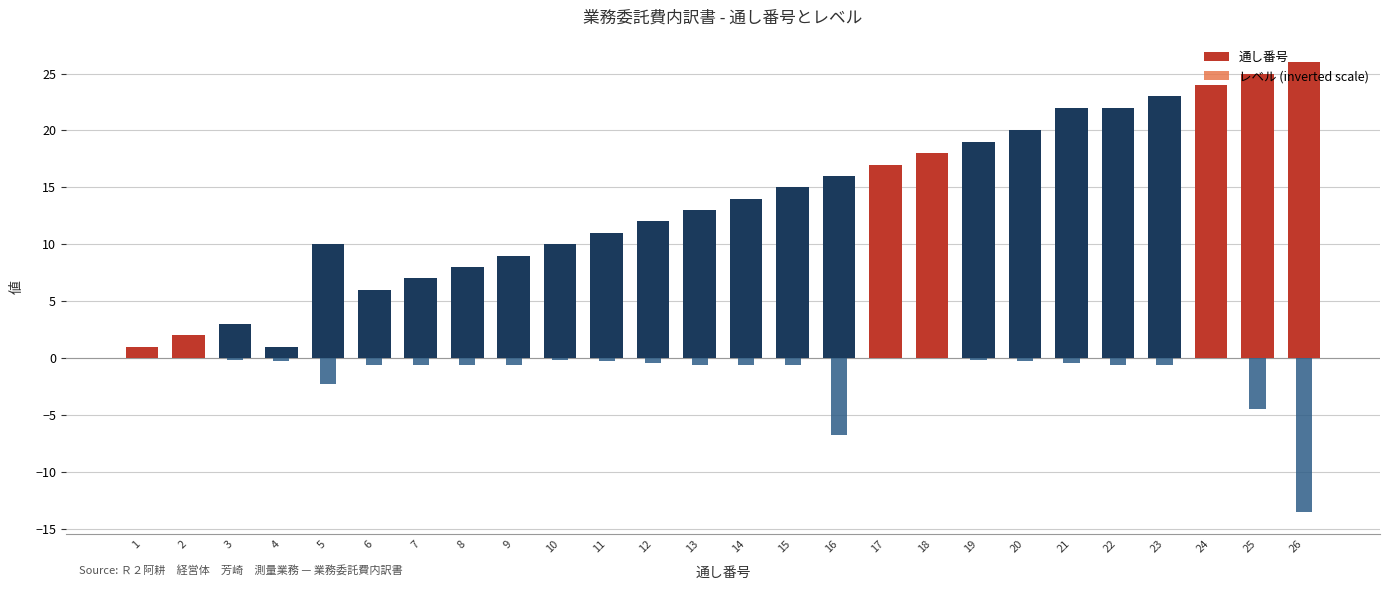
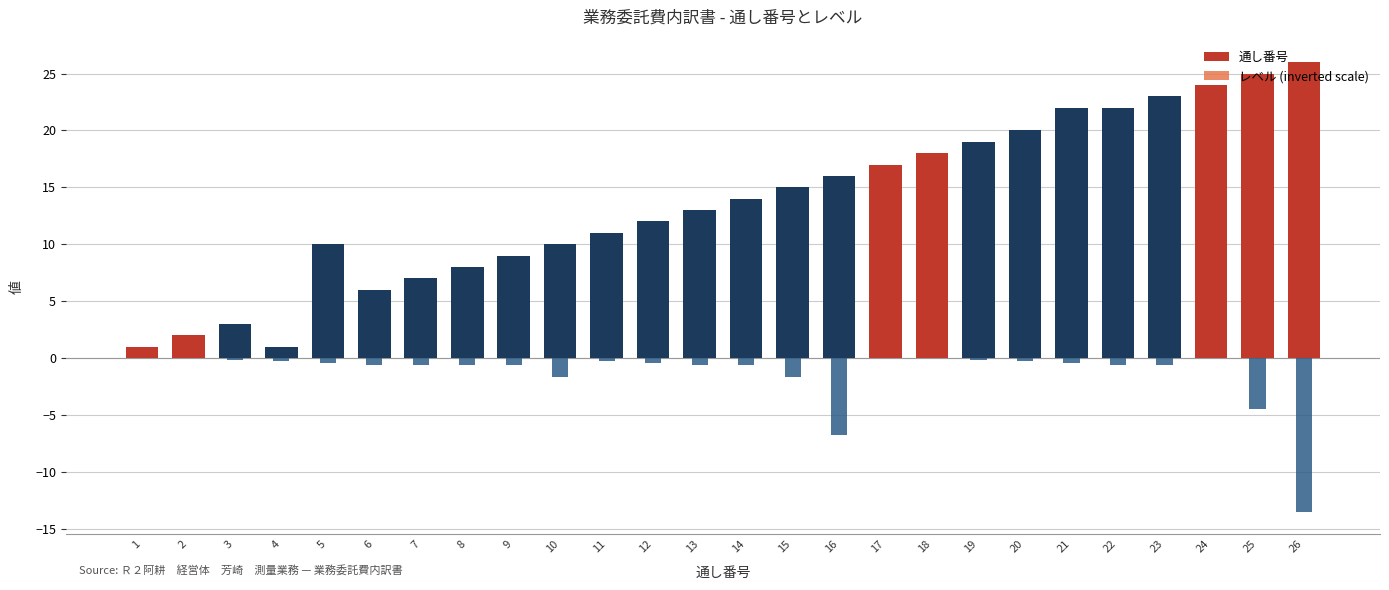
レベル (inverted scale), 5: -2.3 -> -0.4
レベル (inverted scale), 10: -0.2 -> -1.7
レベル (inverted scale), 15: -0.6 -> -1.7
